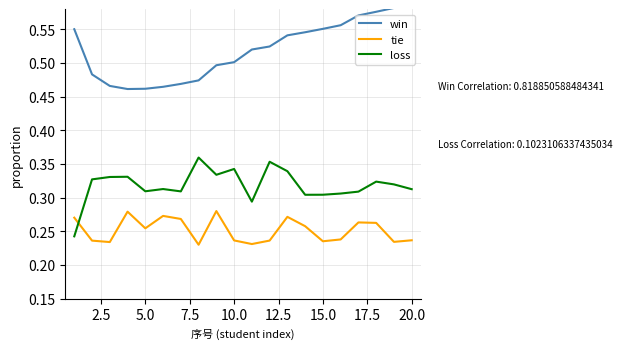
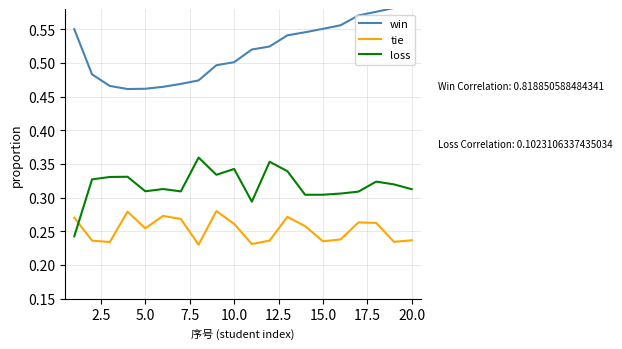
tie, 10.0: 0.24 -> 0.26
